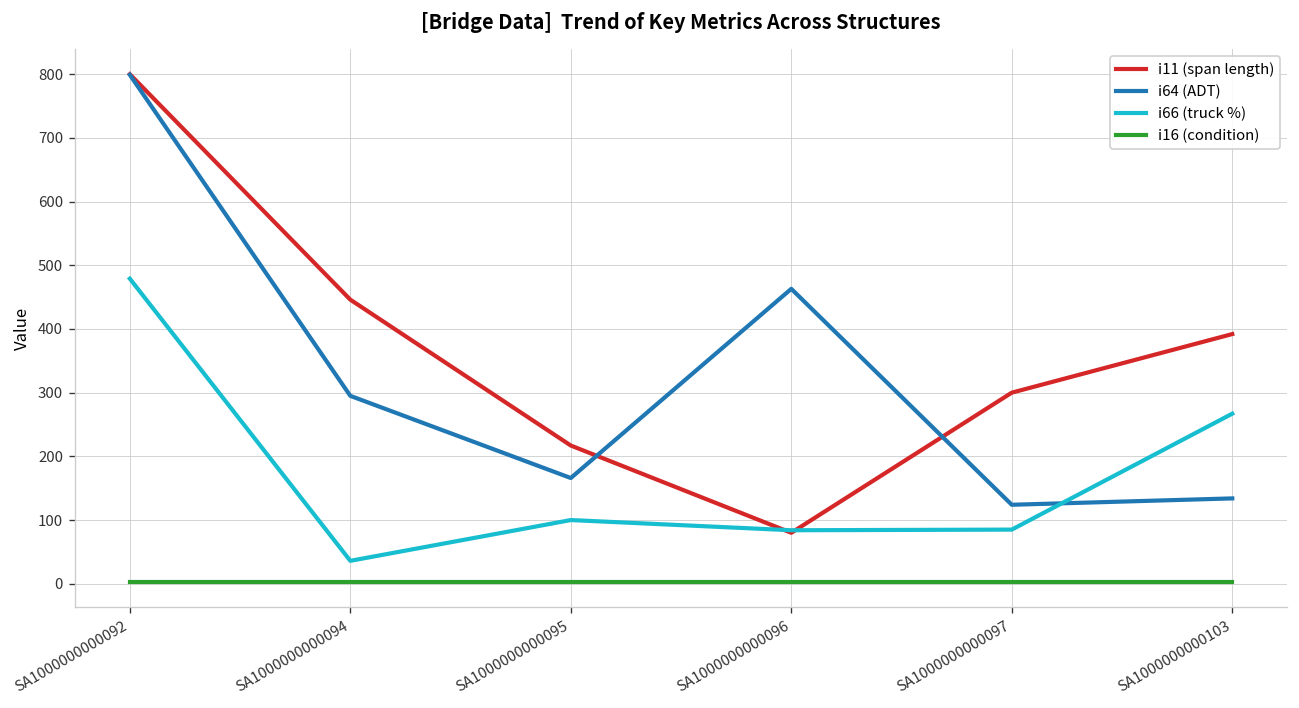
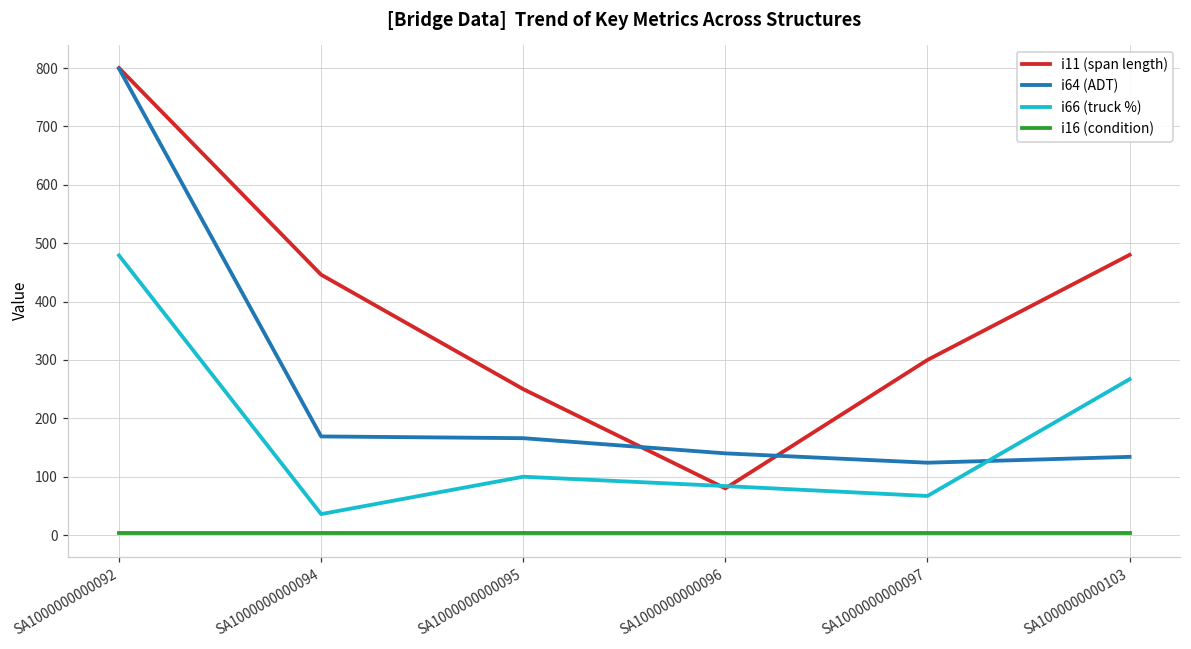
i64 (ADT), SA1000000000094: 300 -> 170
i11 (span length), SA1000000000095: 220 -> 250
i64 (ADT), SA1000000000096: 460 -> 140
i66 (truck %), SA1000000000097: 90 -> 70
i11 (span length), SA1000000000103: 390 -> 480
